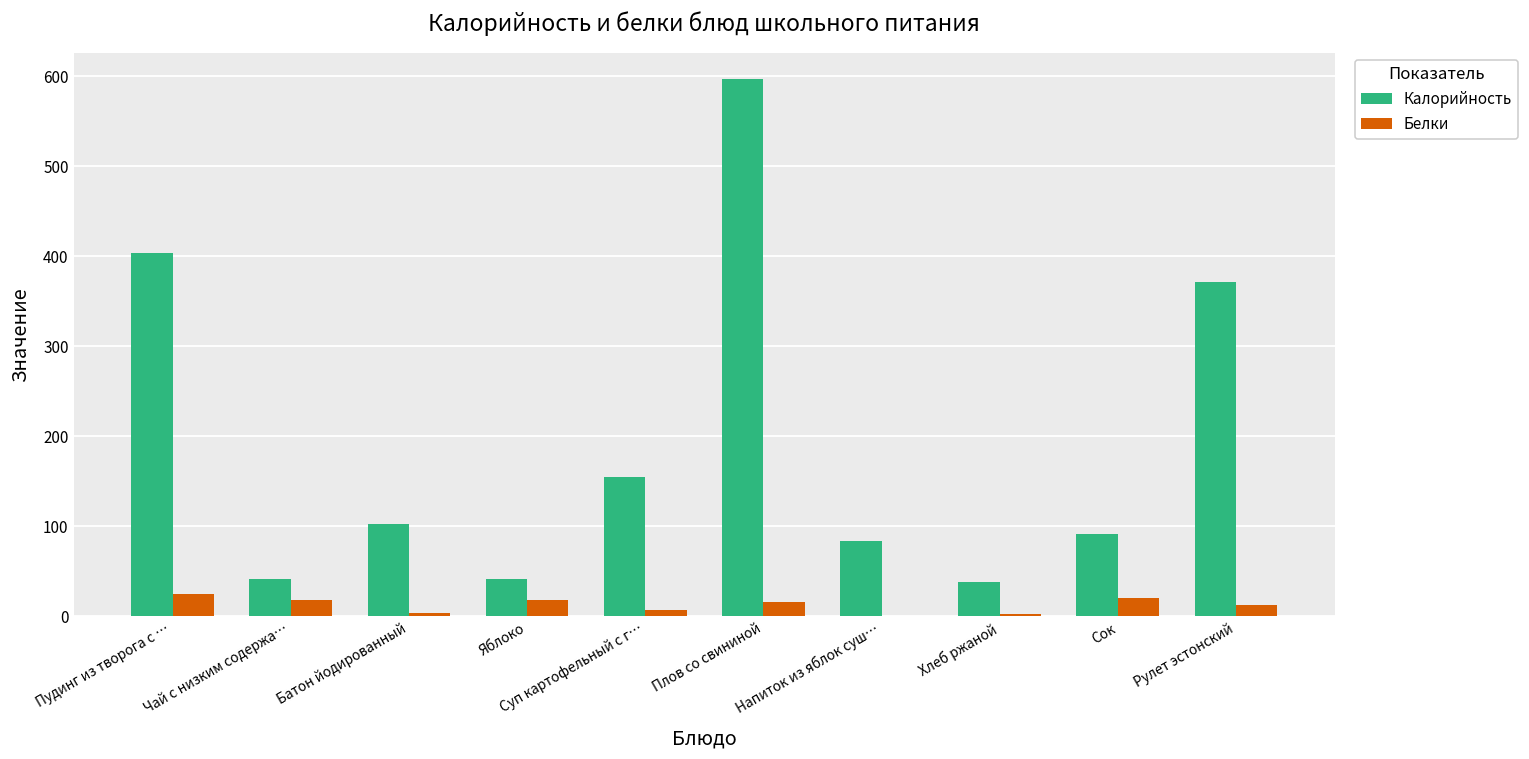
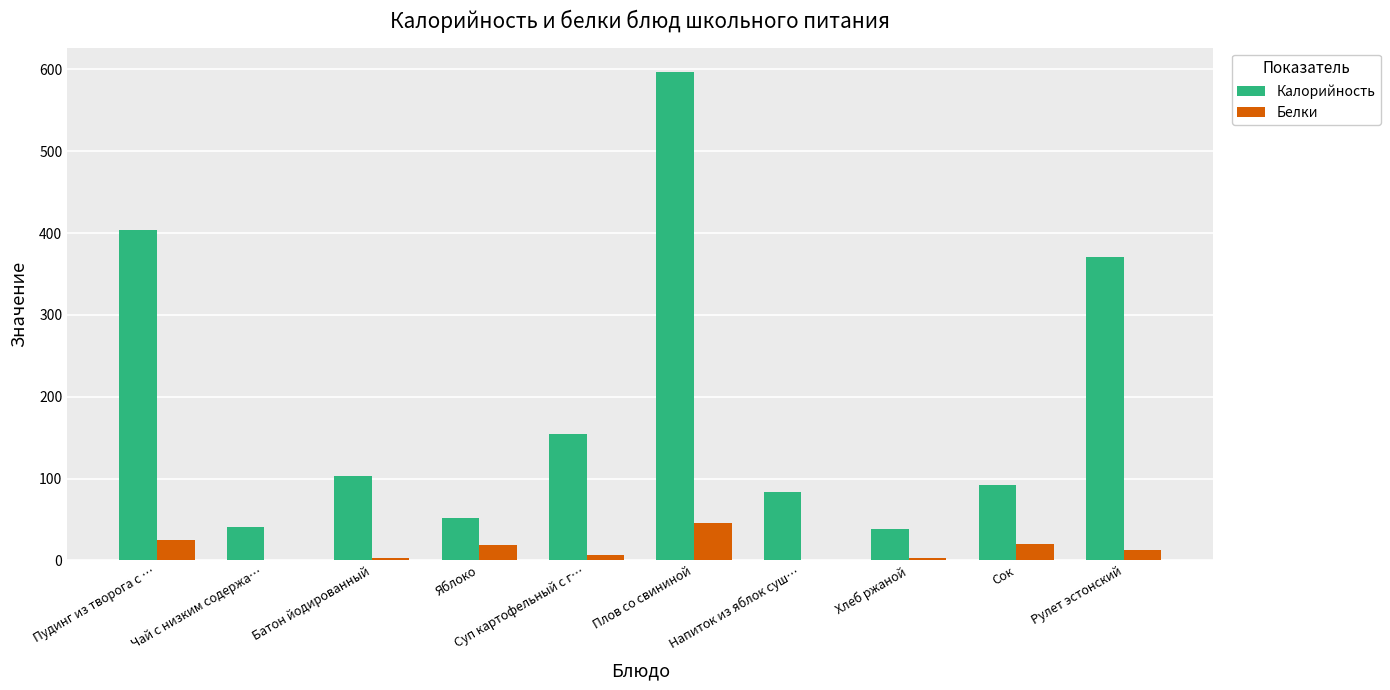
Белки, Чай с низким содержа…: 20 -> 0
Калорийность, Яблоко: 40 -> 50
Белки, Плов со свининой: 20 -> 50
